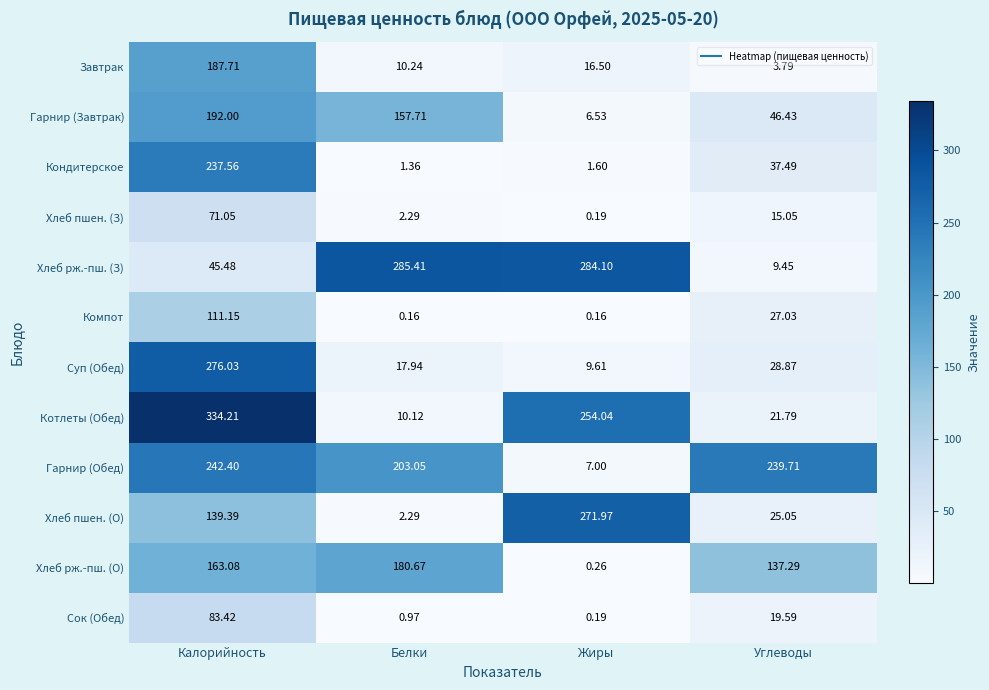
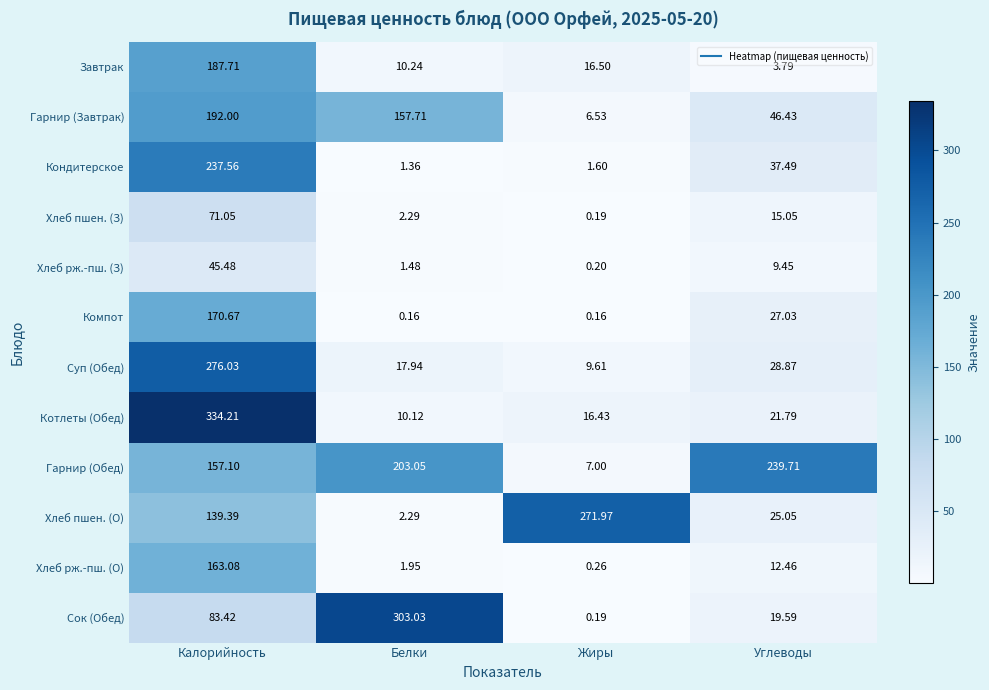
Хлеб рж.-пш. (З), Белки: 285.41 -> 1.48
Хлеб рж.-пш. (З), Жиры: 284.10 -> 0.20
Компот, Калорийность: 111.15 -> 170.67
Котлеты (Обед), Жиры: 254.04 -> 16.43
Гарнир (Обед), Калорийность: 242.40 -> 157.10
Хлеб рж.-пш. (О), Белки: 180.67 -> 1.95
Хлеб рж.-пш. (О), Углеводы: 137.29 -> 12.46
Сок (Обед), Белки: 0.97 -> 303.03
